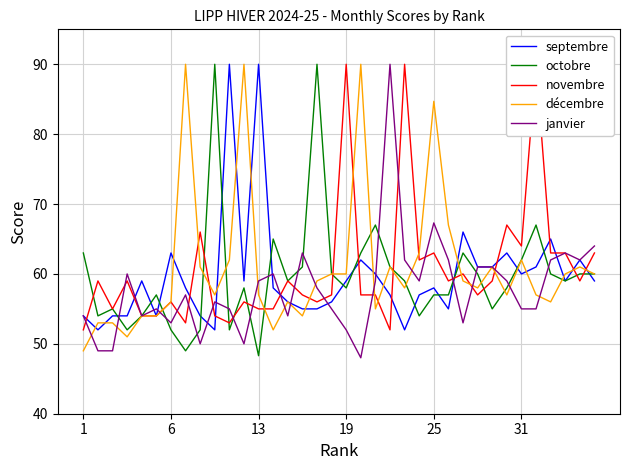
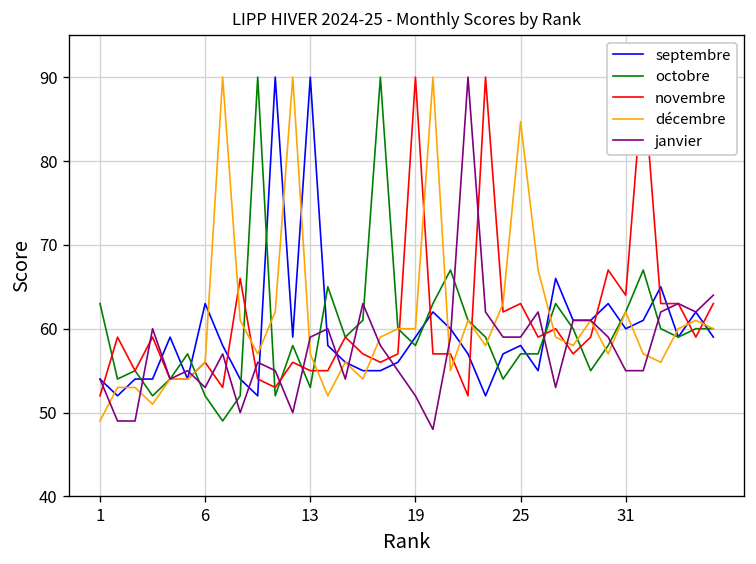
octobre, 13: 48 -> 53
janvier, 25: 67 -> 59
